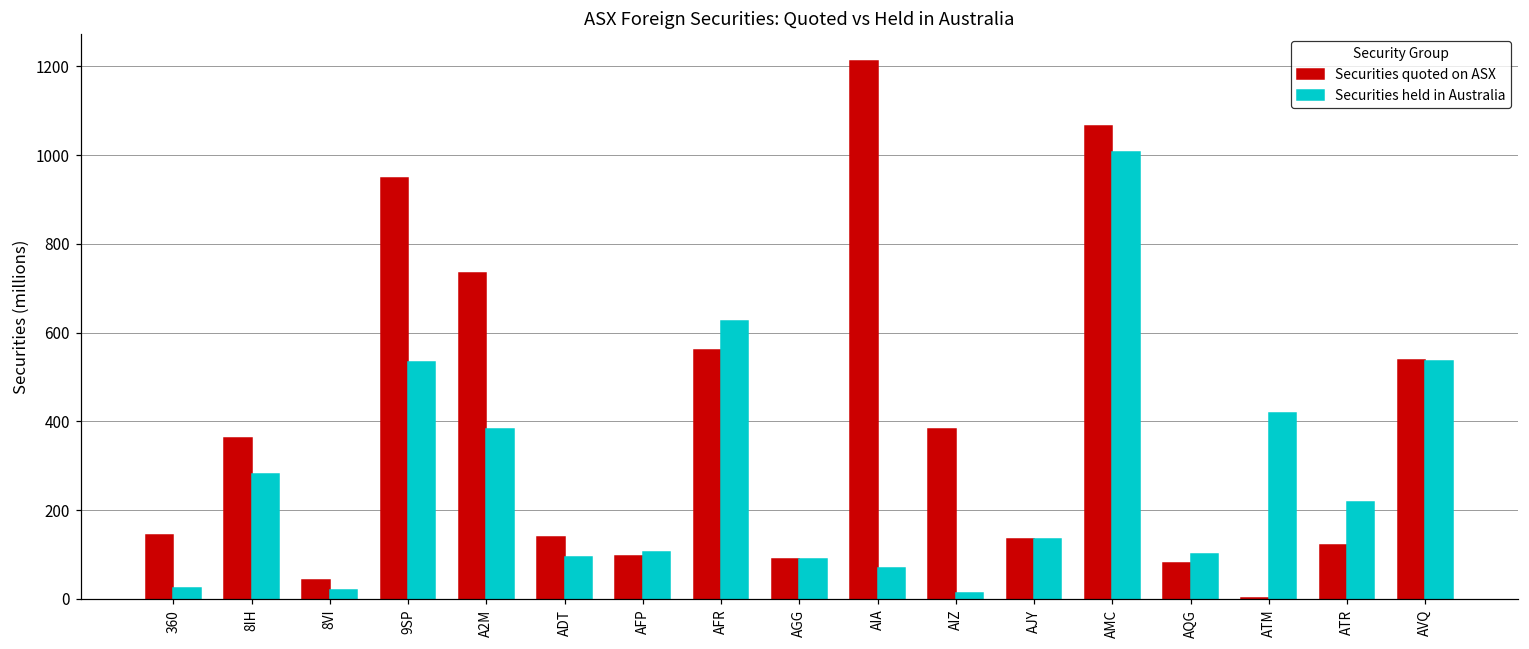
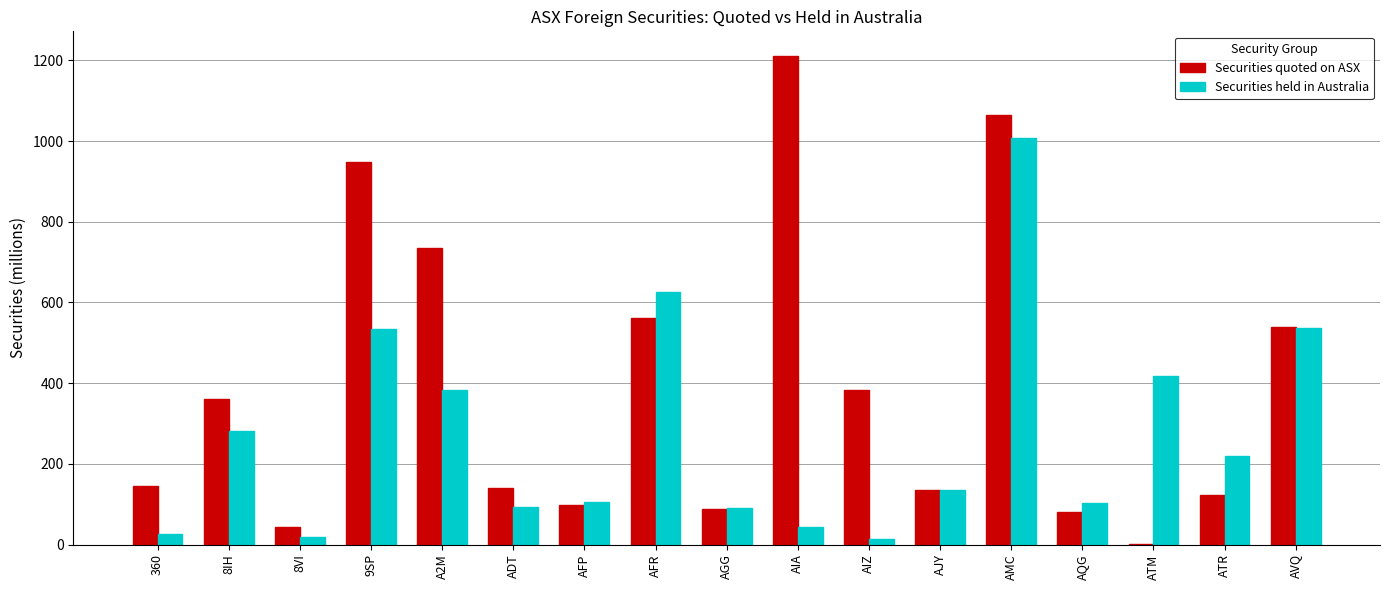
Securities held in Australia, AIA: 70 -> 40
